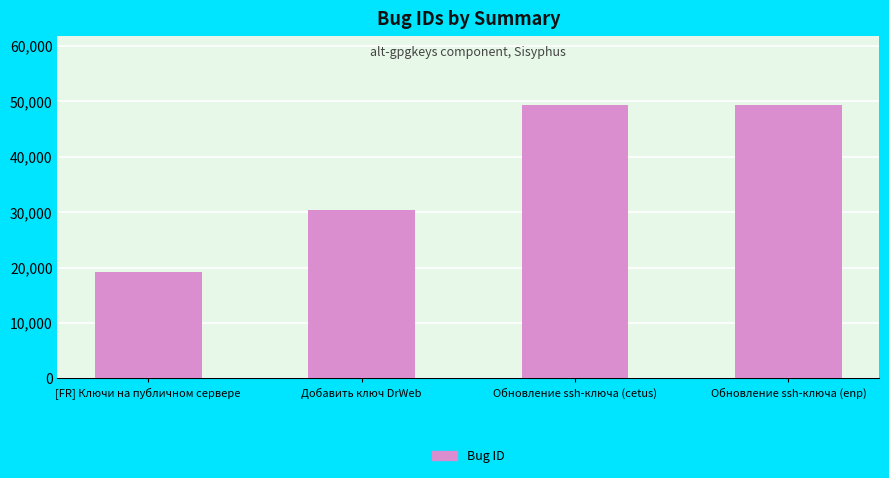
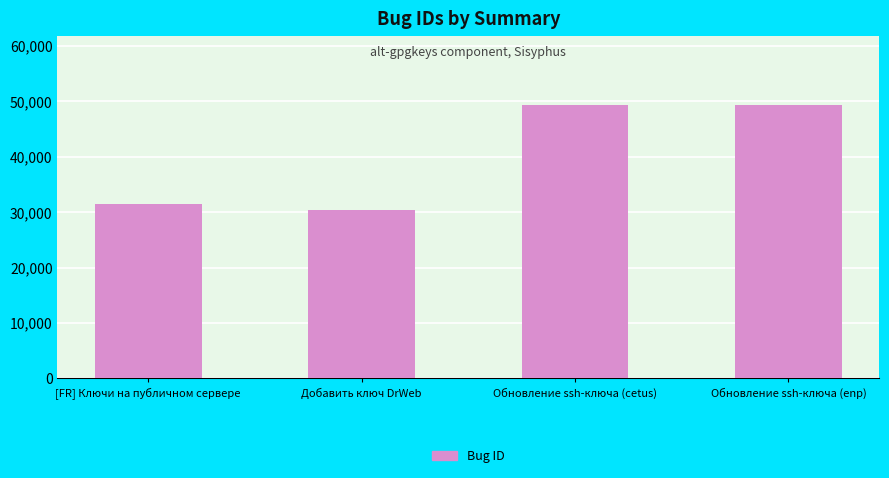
[FR] Ключи на публичном сервере: 19,000 -> 31,000
